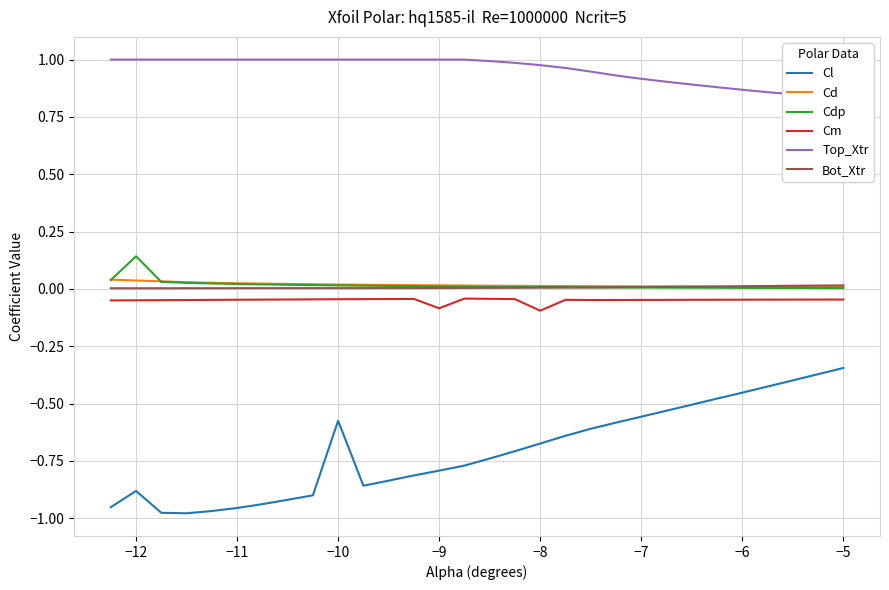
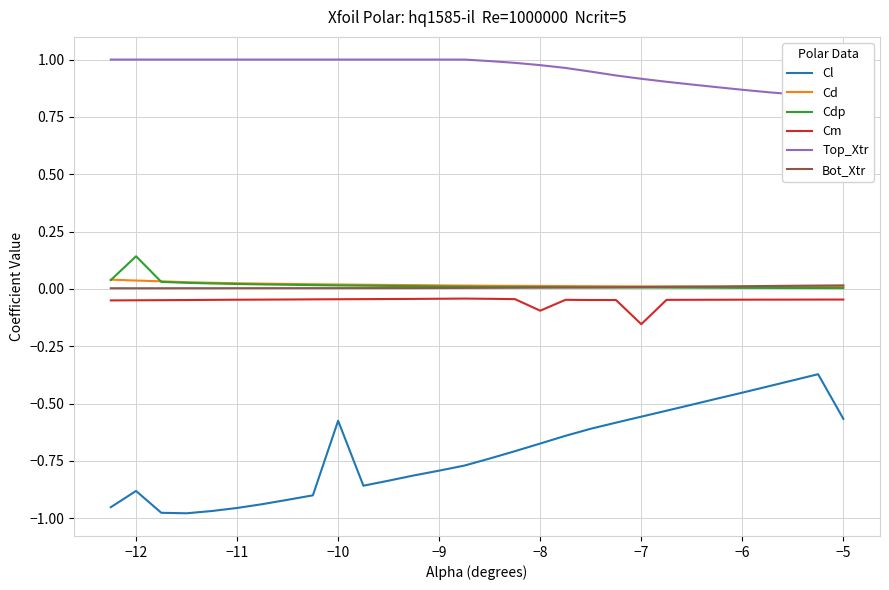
Cm, −9: -0.08 -> -0.04
Cm, −7: -0.05 -> -0.15
Cl, −5: -0.35 -> -0.57
